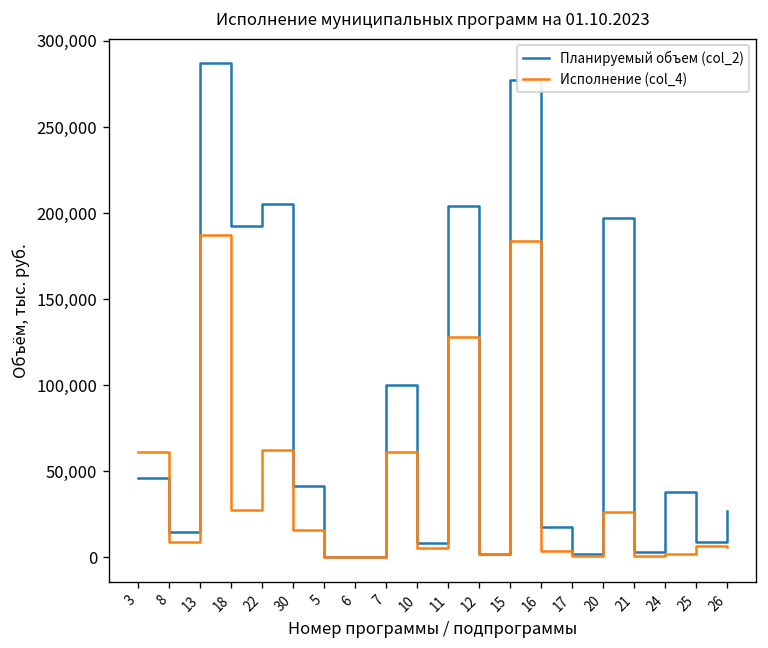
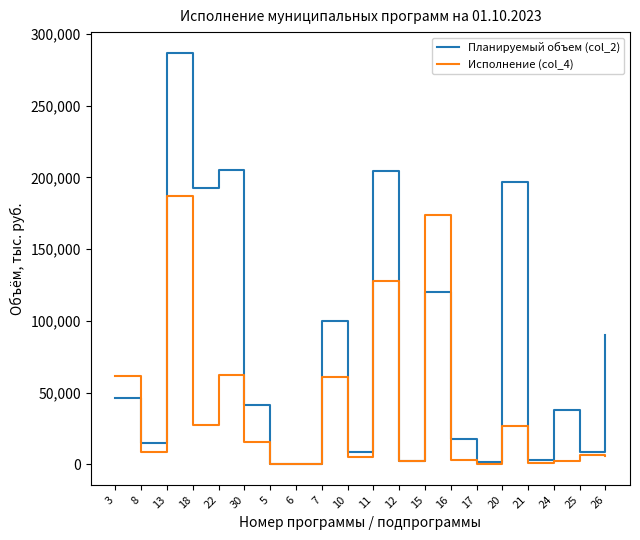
Планируемый объем (col_2), 15: 277,000 -> 120,000
Исполнение (col_4), 15: 183,000 -> 174,000
Планируемый объем (col_2), 26: 27,000 -> 90,000
